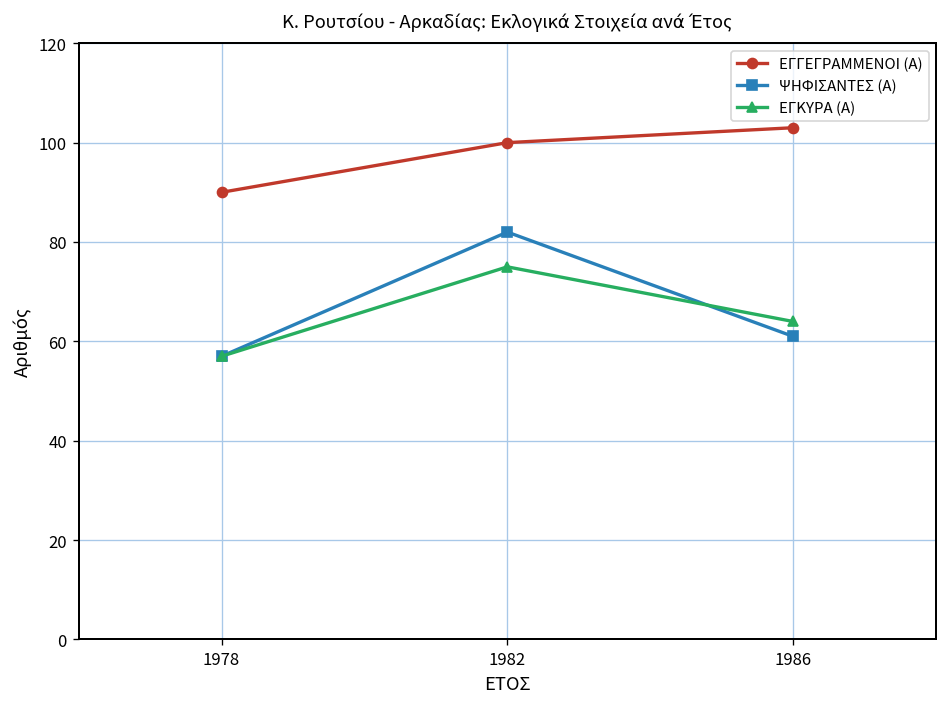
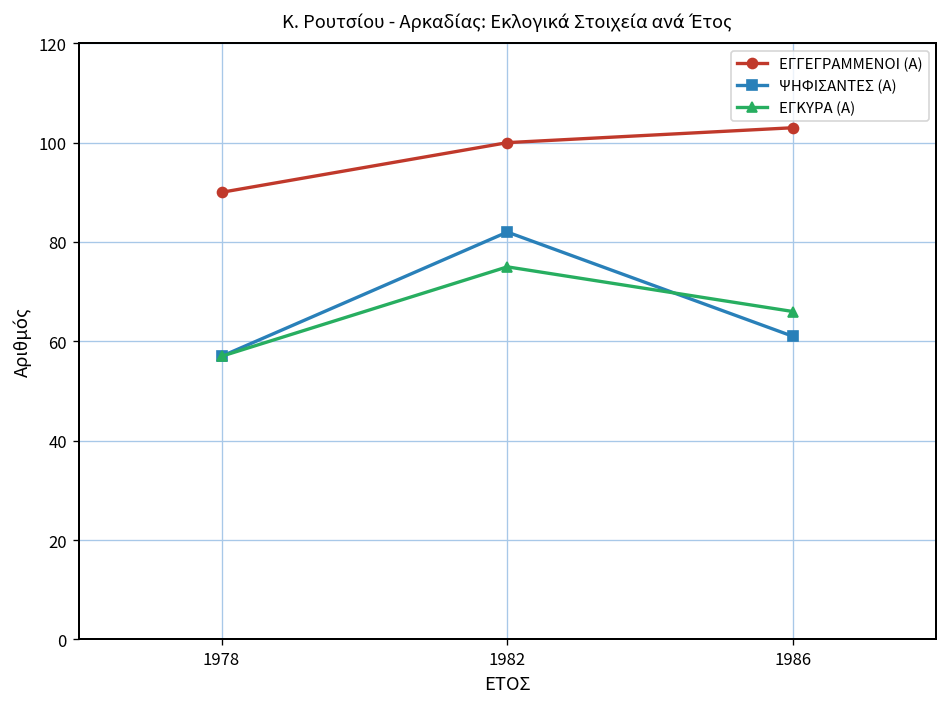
ΕΓΚΥΡΑ (Α), 1986: 64 -> 66
